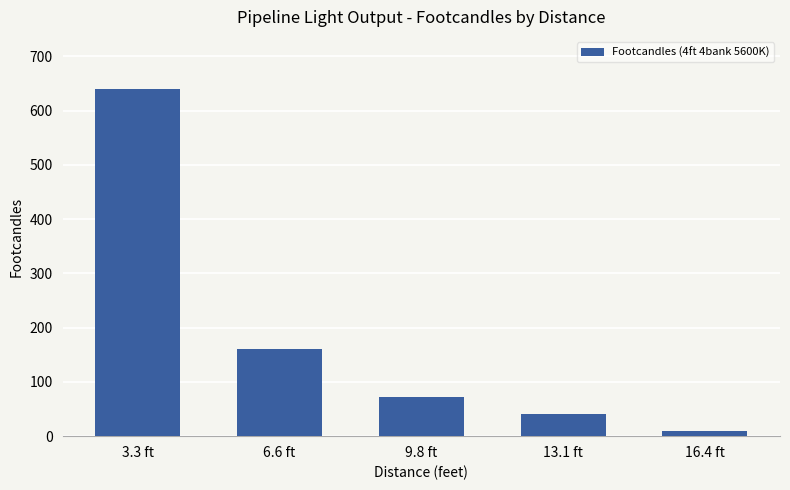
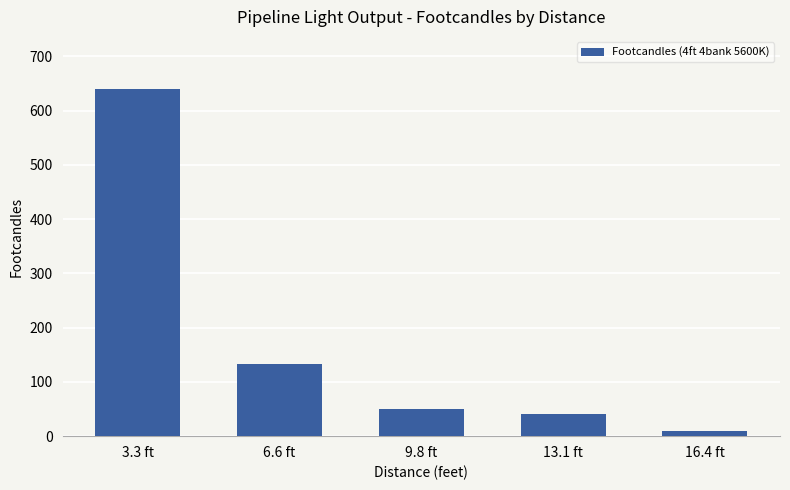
6.6 ft: 160 -> 130
9.8 ft: 70 -> 50
